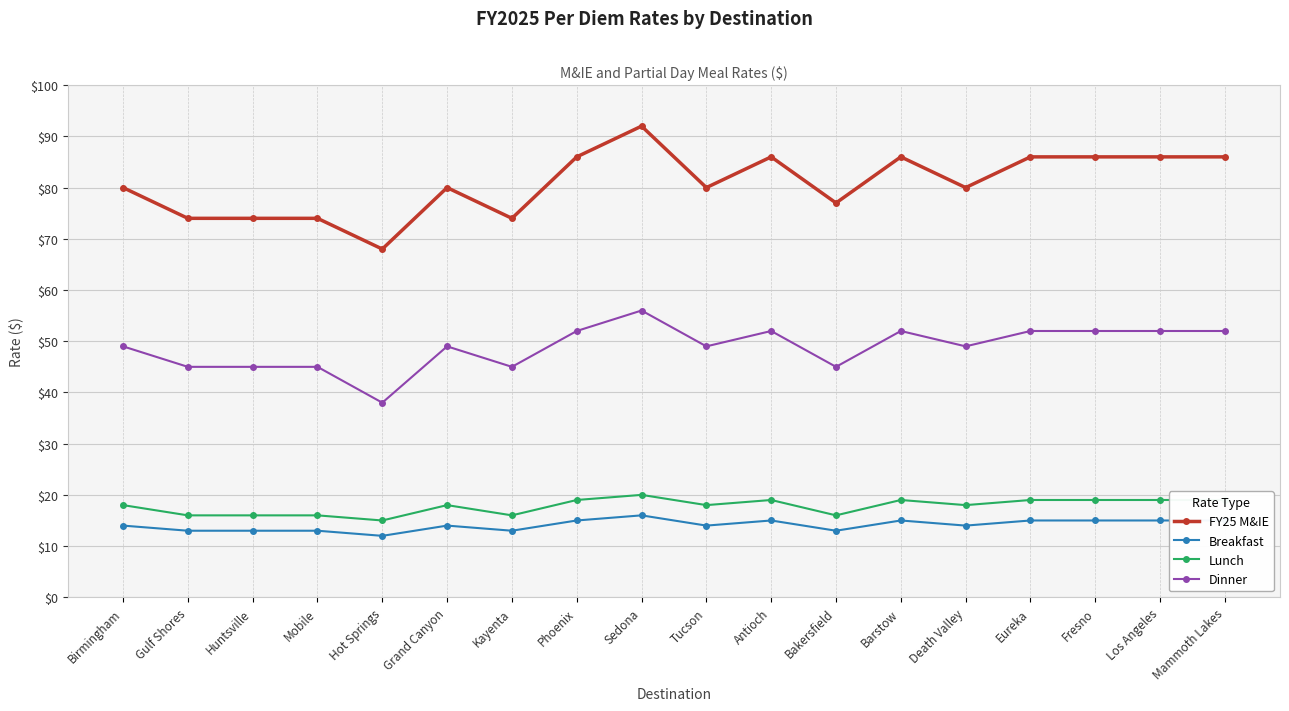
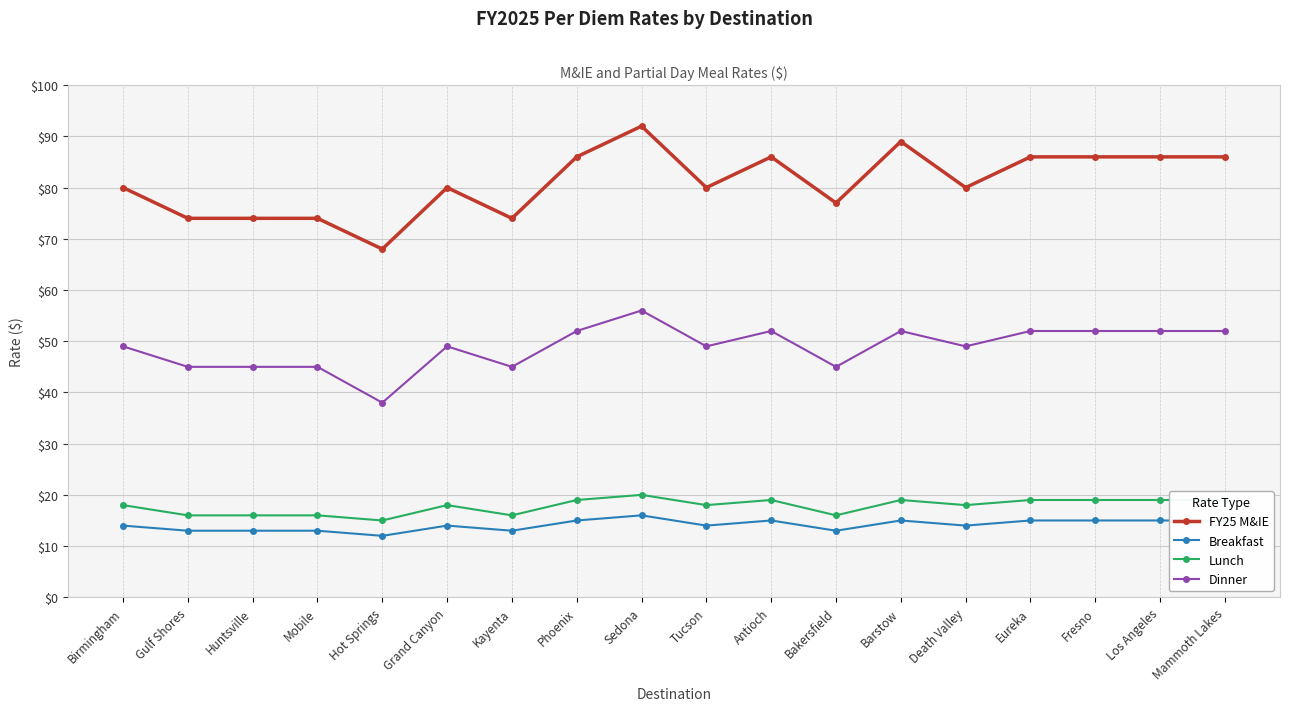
FY25 M&IE, Barstow: $86 -> $89
